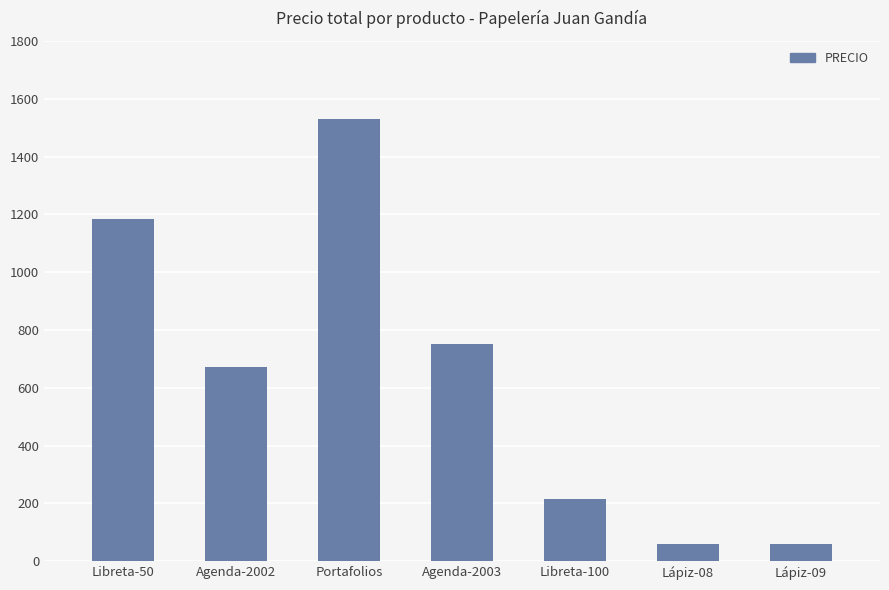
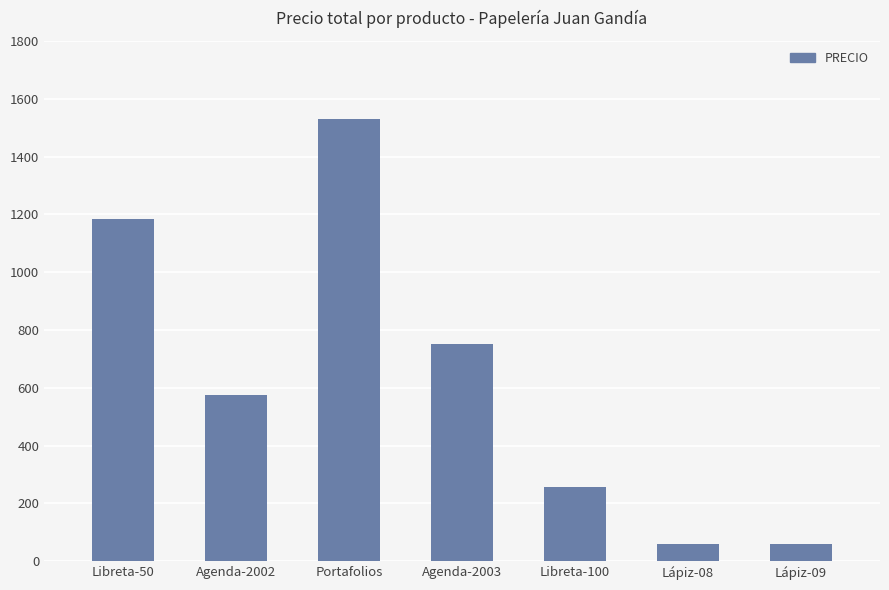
Agenda-2002: 670 -> 570
Libreta-100: 220 -> 260
